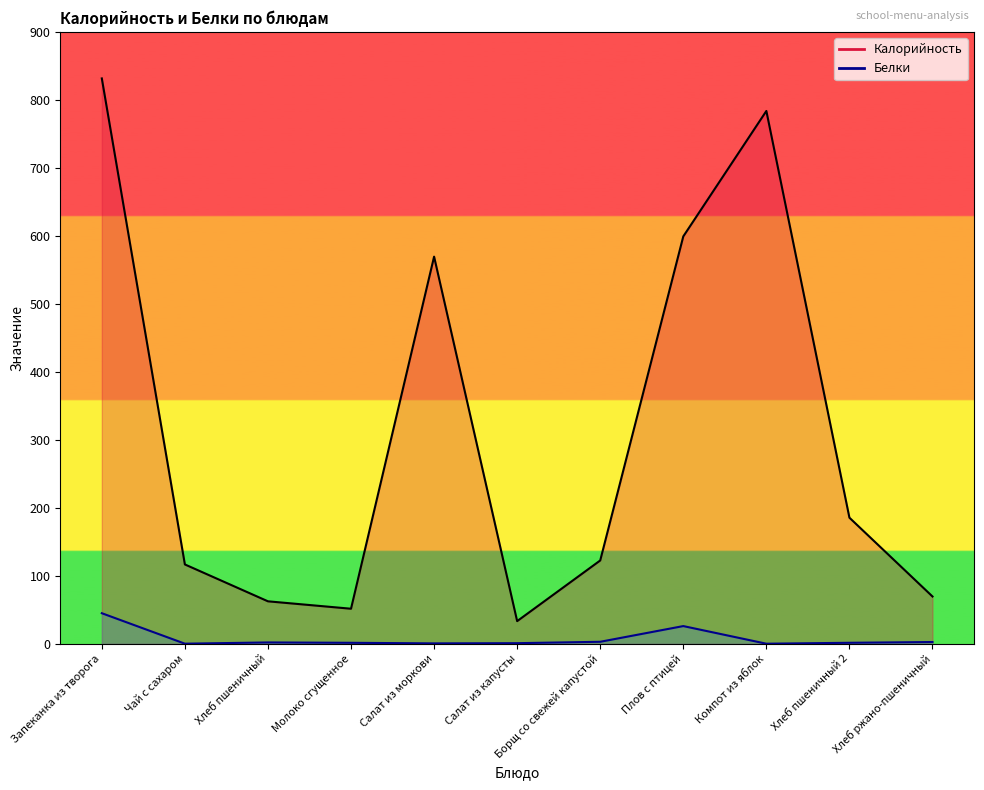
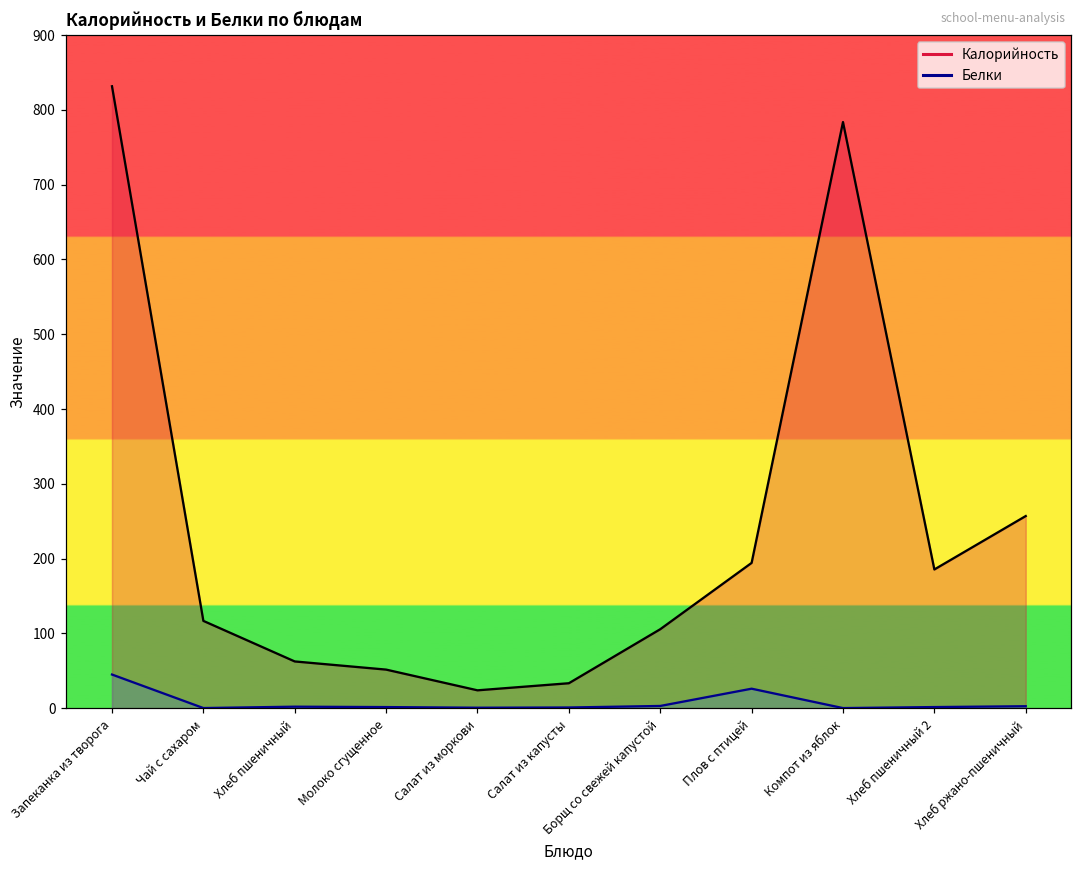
Калорийность, Салат из моркови: 570 -> 20
Калорийность, Борщ со свежей капустой: 120 -> 110
Калорийность, Плов с птицей: 600 -> 190
Калорийность, Хлеб ржано-пшеничный: 70 -> 260
